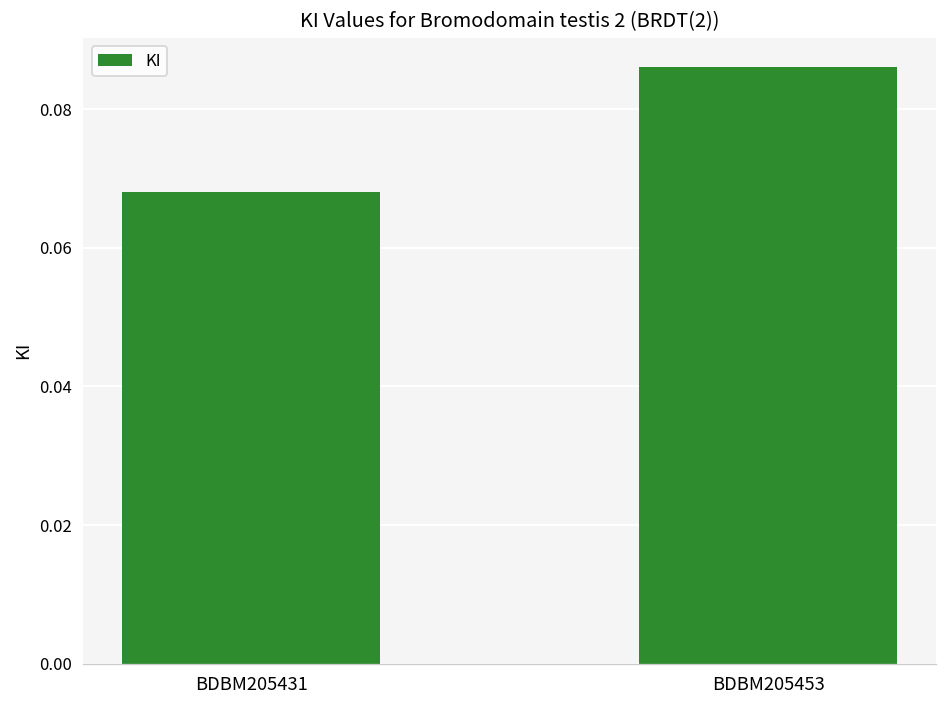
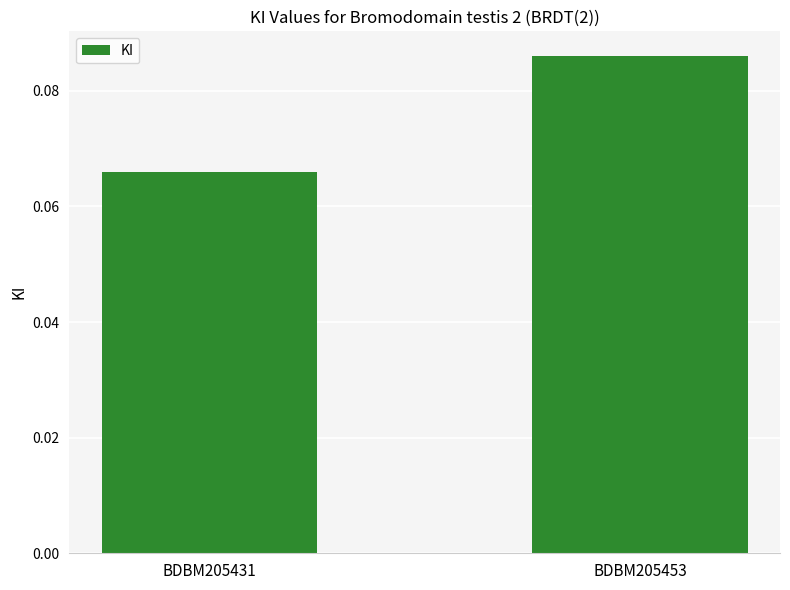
BDBM205431: 0.068 -> 0.066
